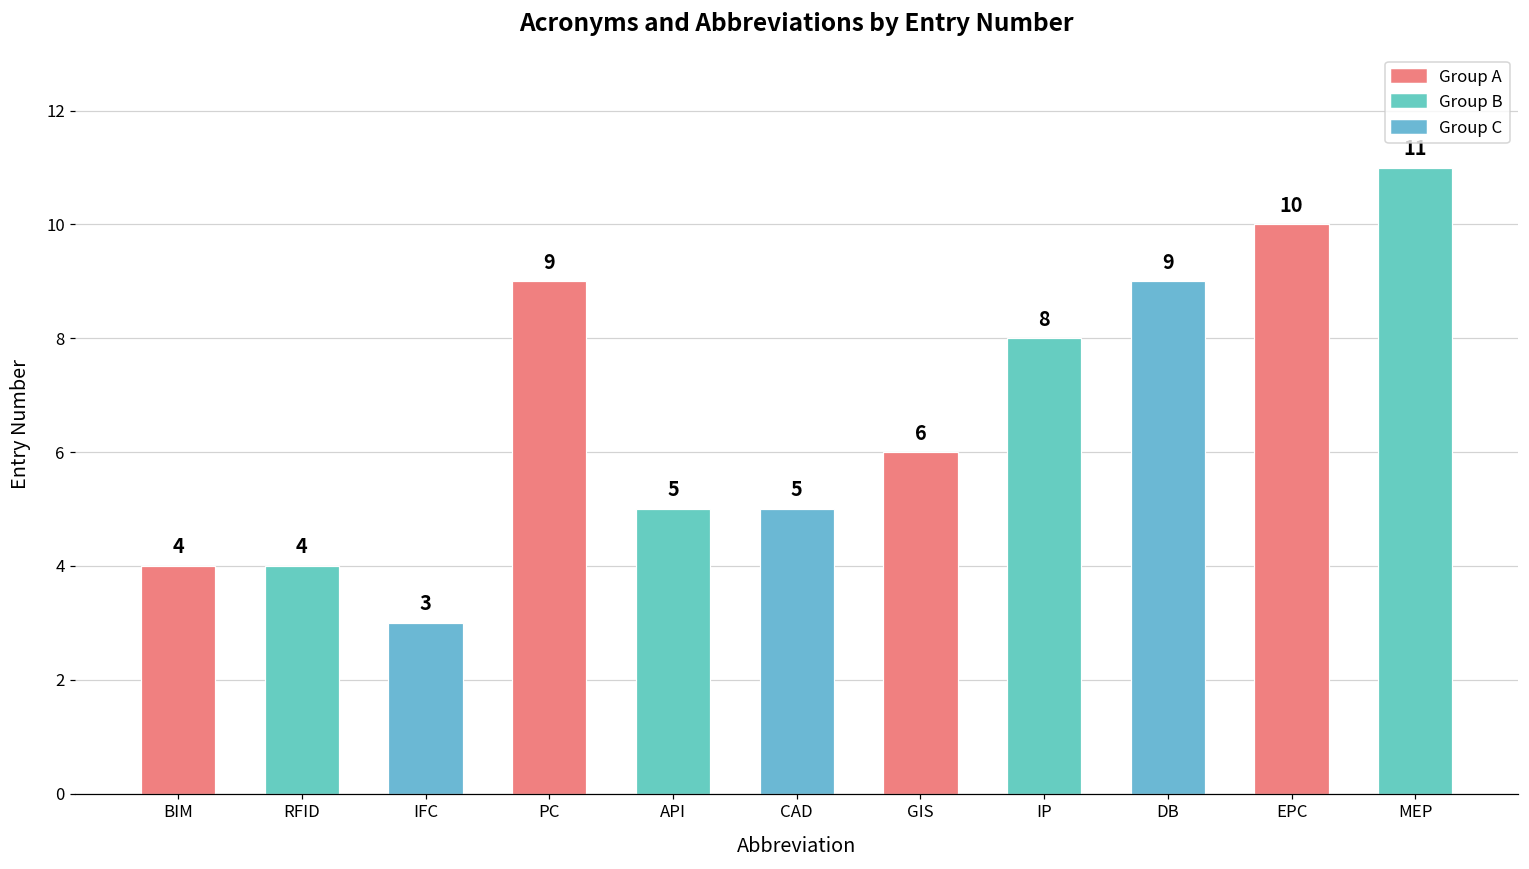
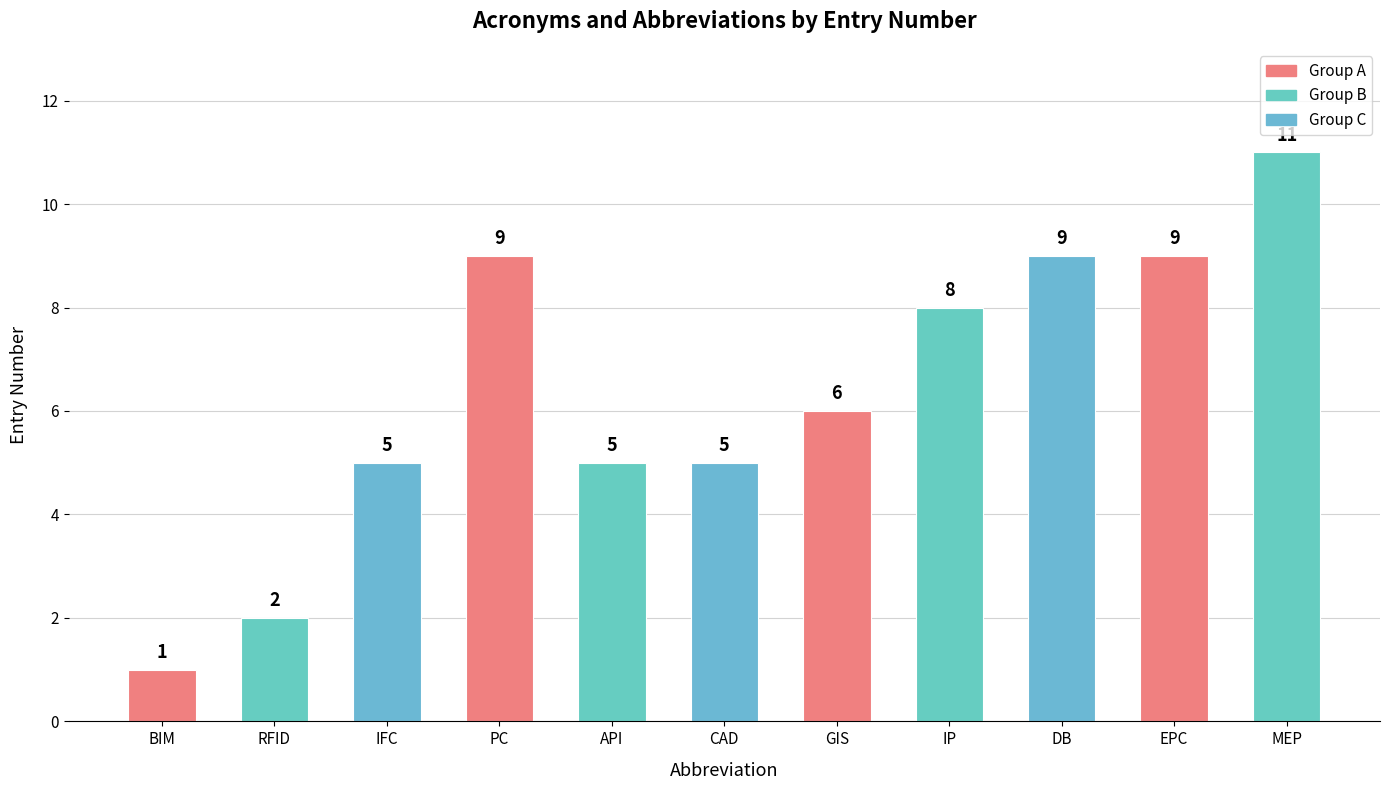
BIM: 4 -> 1
RFID: 4 -> 2
IFC: 3 -> 5
EPC: 10 -> 9
